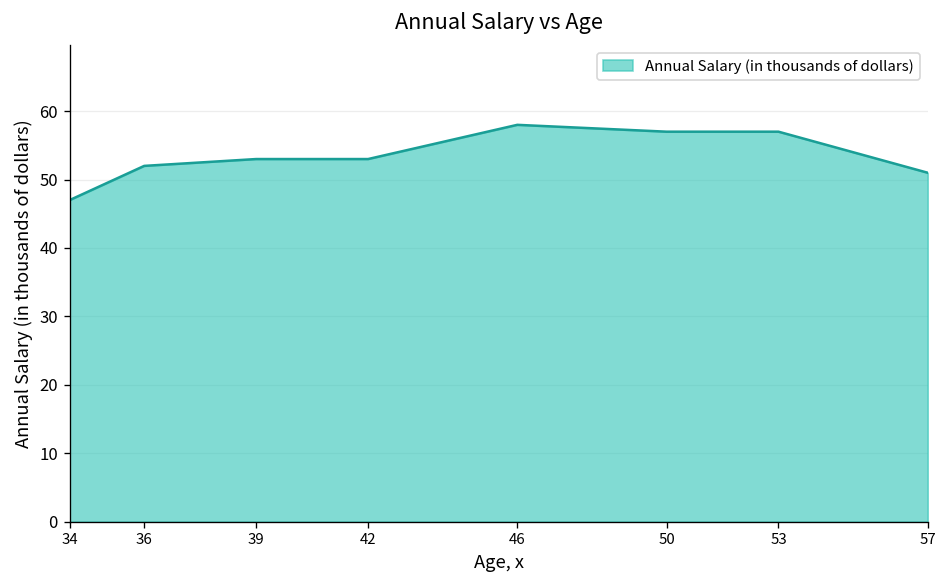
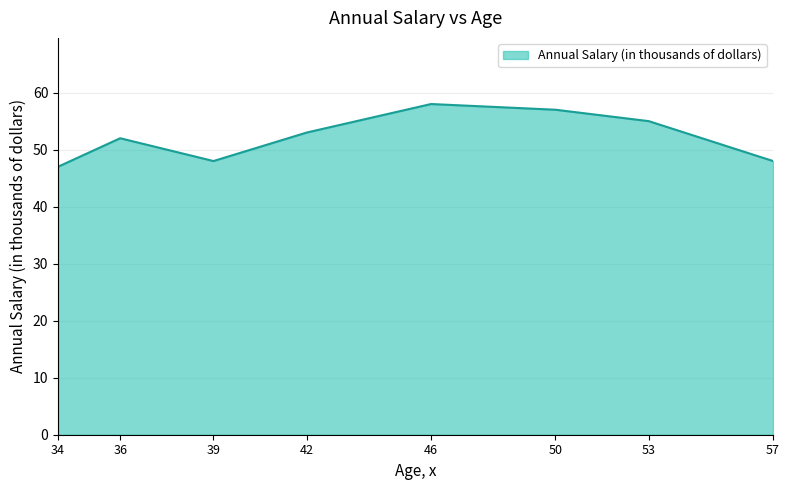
39: 53 -> 48
53: 57 -> 55
57: 51 -> 48
